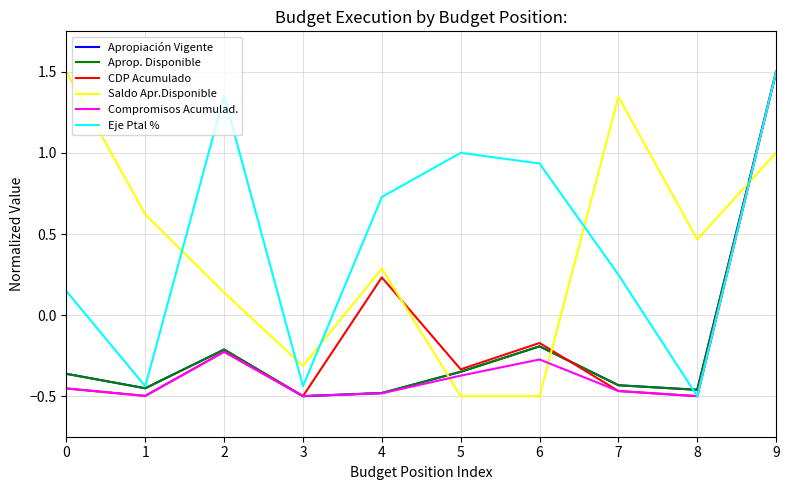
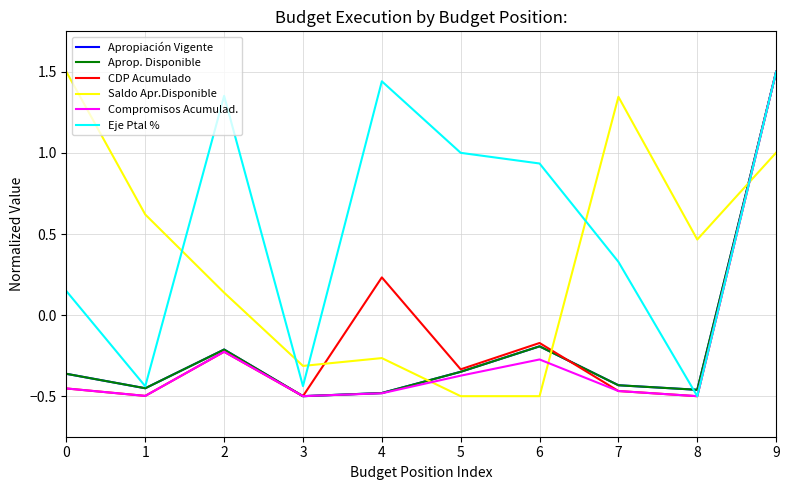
Saldo Apr.Disponible, 4: 0.29 -> -0.27
Eje Ptal %, 4: 0.73 -> 1.44
Eje Ptal %, 7: 0.25 -> 0.33
